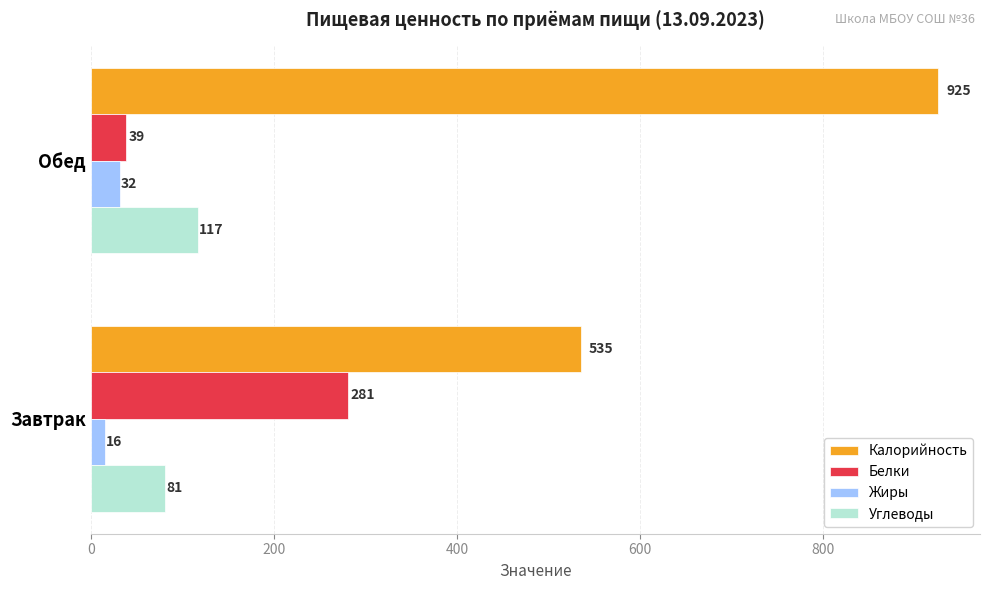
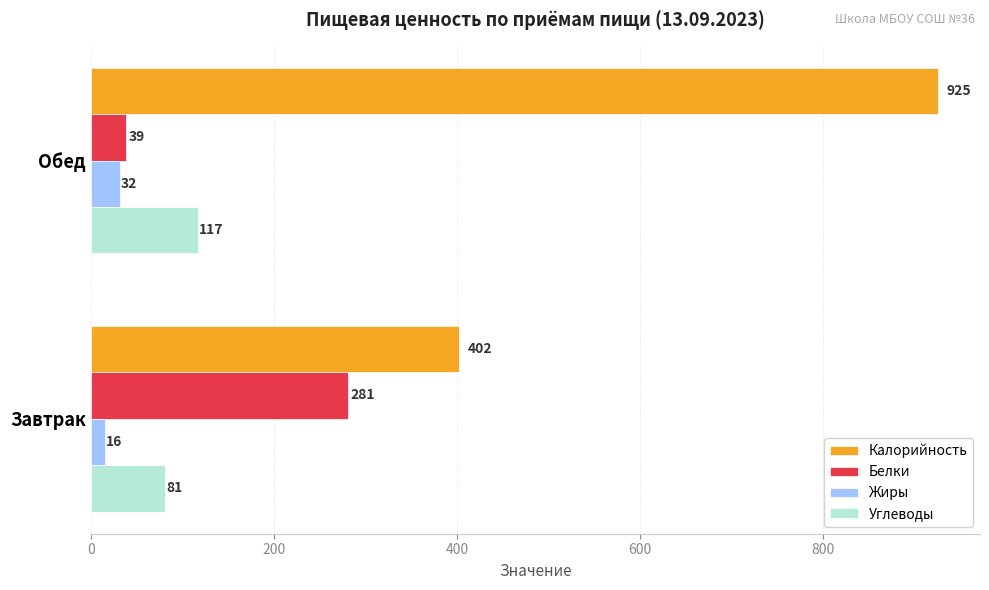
Калорийность, Завтрак: 535 -> 402
